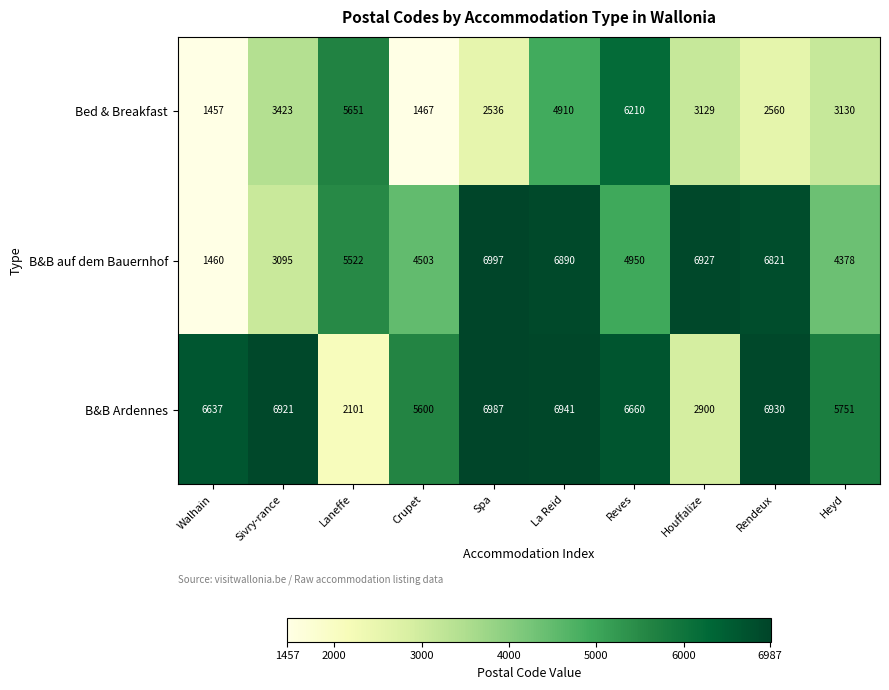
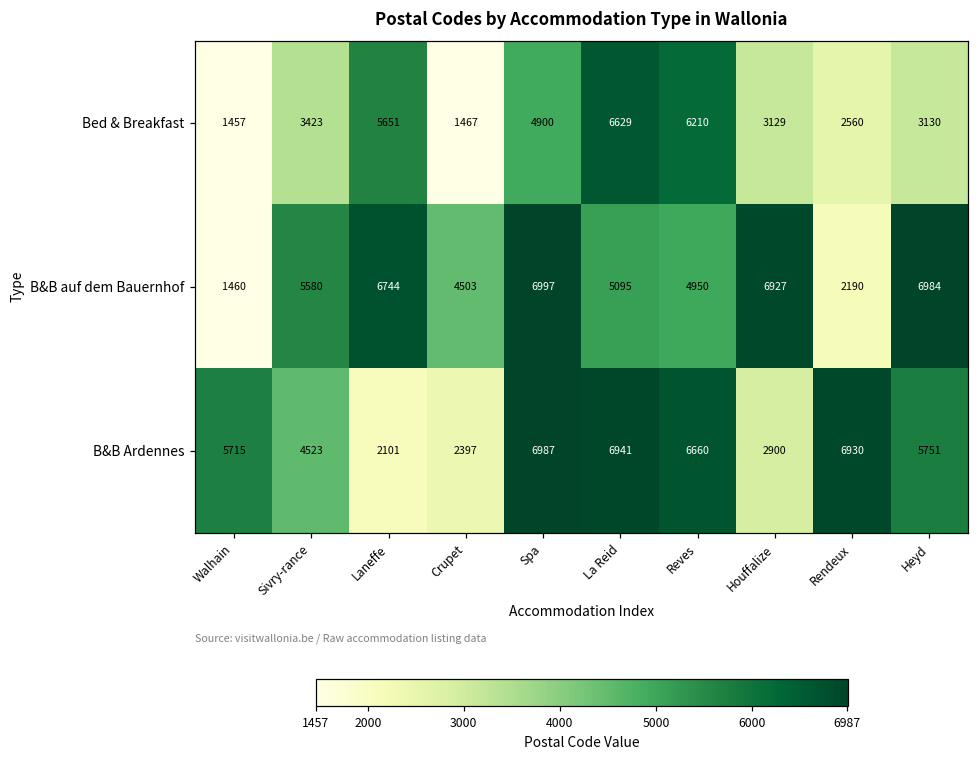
Bed & Breakfast, Spa: 2536 -> 4900
Bed & Breakfast, La Reid: 4910 -> 6629
B&B auf dem Bauernhof, Sivry-rance: 3095 -> 5580
B&B auf dem Bauernhof, Laneffe: 5522 -> 6744
B&B auf dem Bauernhof, La Reid: 6890 -> 5095
B&B auf dem Bauernhof, Rendeux: 6821 -> 2190
B&B auf dem Bauernhof, Heyd: 4378 -> 6984
B&B Ardennes, Walhain: 6637 -> 5715
B&B Ardennes, Sivry-rance: 6921 -> 4523
B&B Ardennes, Crupet: 5600 -> 2397
